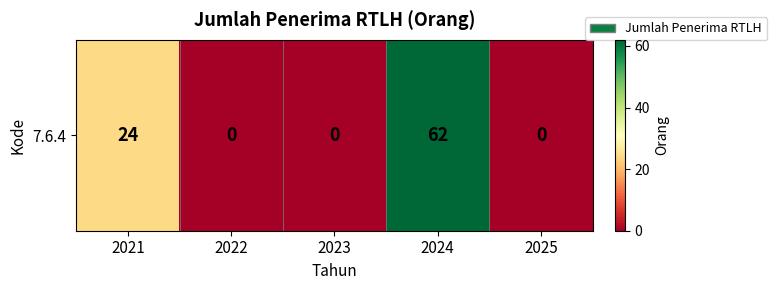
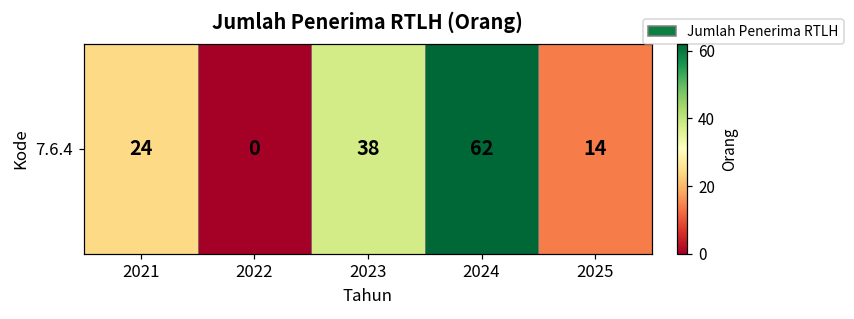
7.6.4, 2023: 0 -> 38
7.6.4, 2025: 0 -> 14
